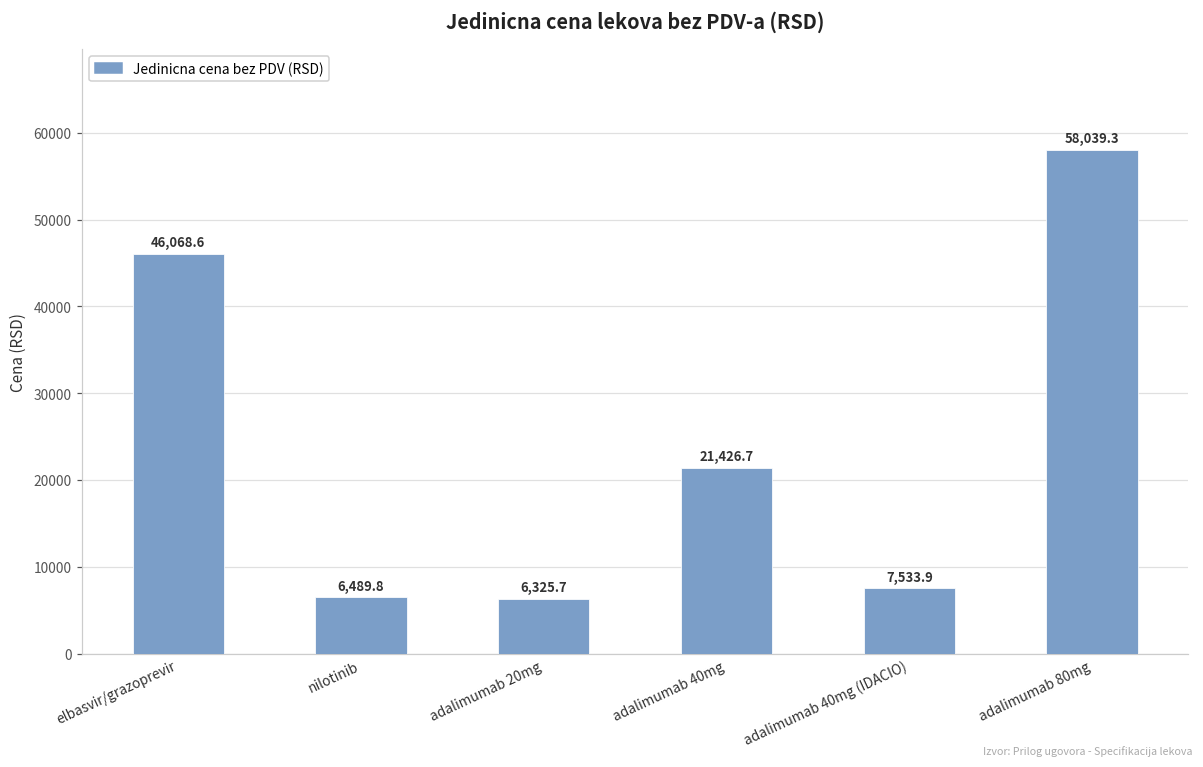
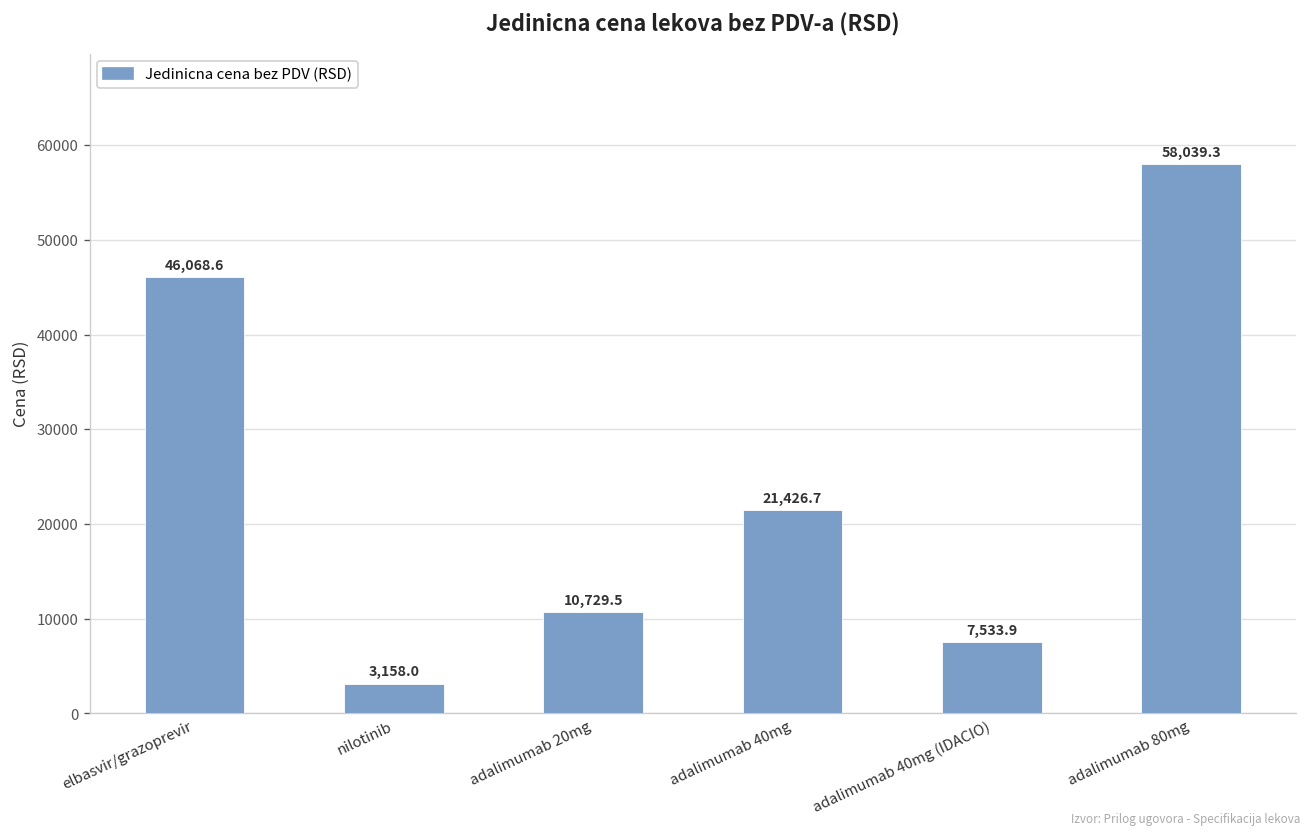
nilotinib: 6,489.8 -> 3,158.0
adalimumab 20mg: 6,325.7 -> 10,729.5
